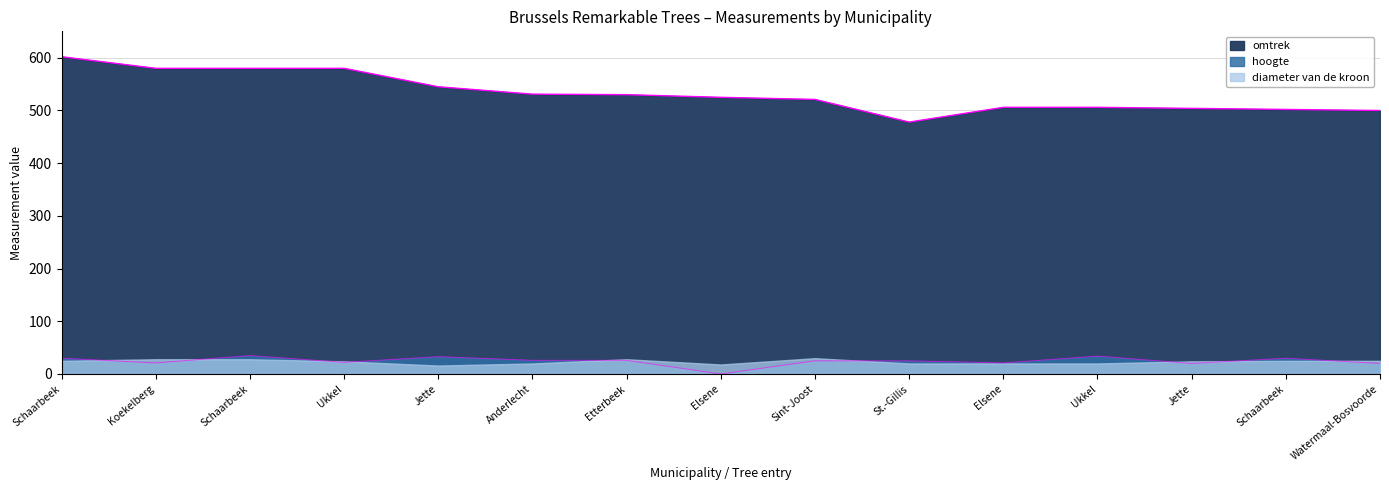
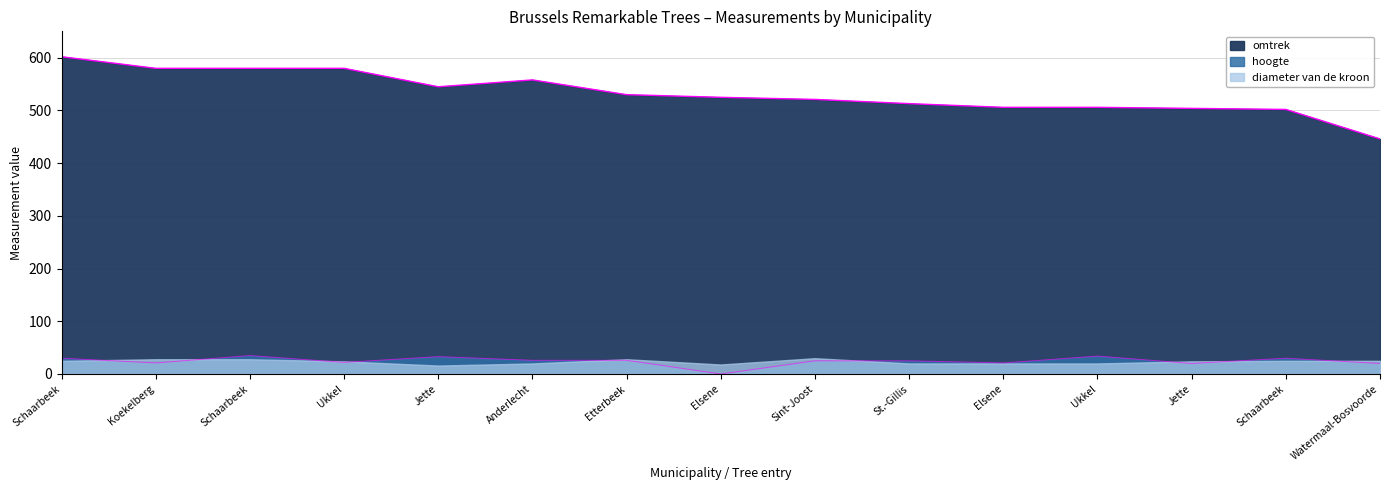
omtrek, Anderlecht: 530 -> 560
omtrek, St.-Gillis: 480 -> 510
omtrek, Watermaal-Bosvoorde: 500 -> 450
